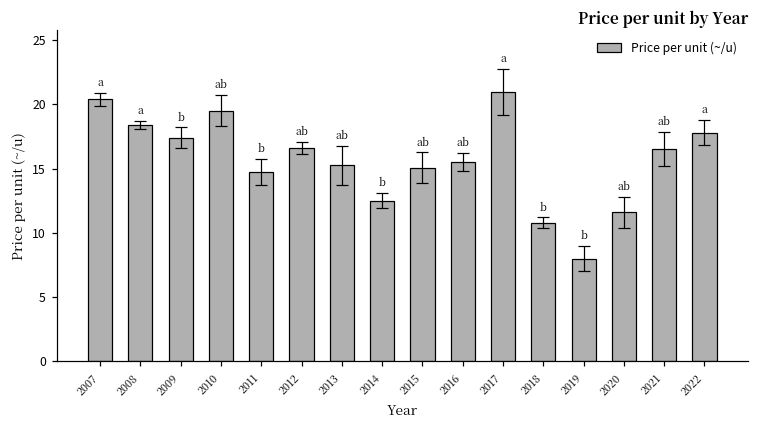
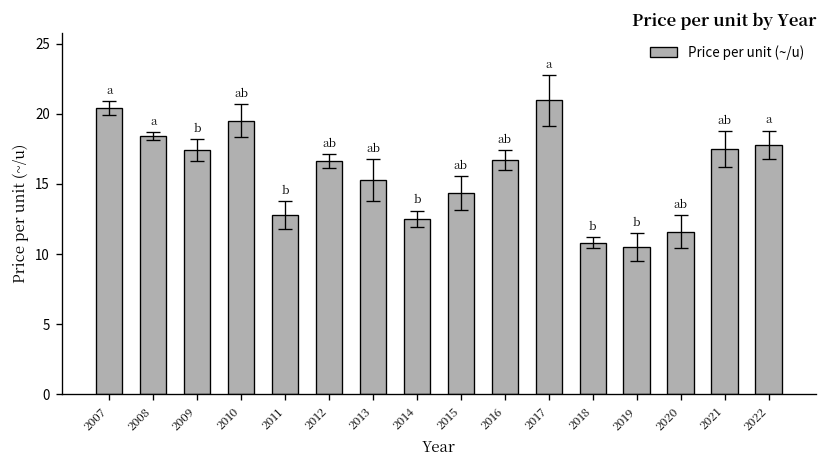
Price per unit (~/u), 2011: 14.7 -> 12.8
Price per unit (~/u), 2015: 15.1 -> 14.4
Price per unit (~/u), 2016: 15.5 -> 16.7
Price per unit (~/u), 2019: 8.0 -> 10.5
Price per unit (~/u), 2021: 16.5 -> 17.5
